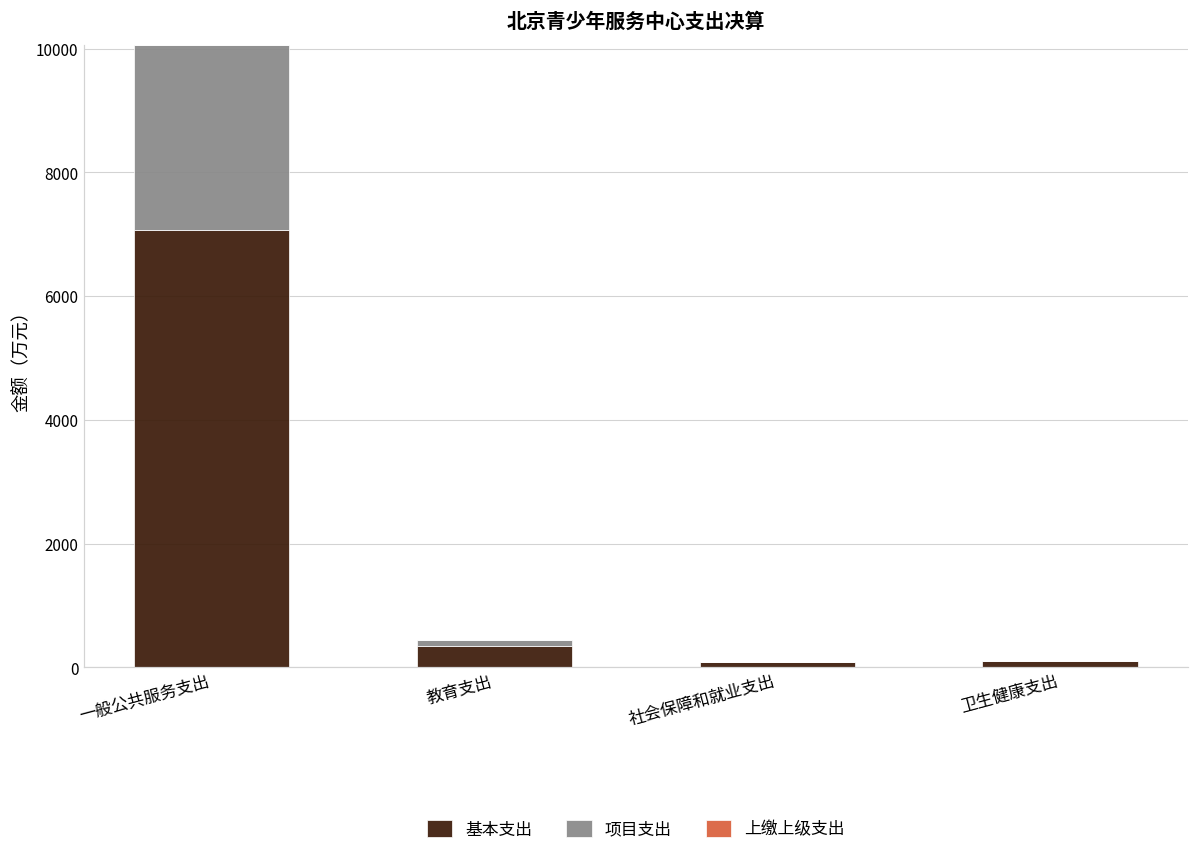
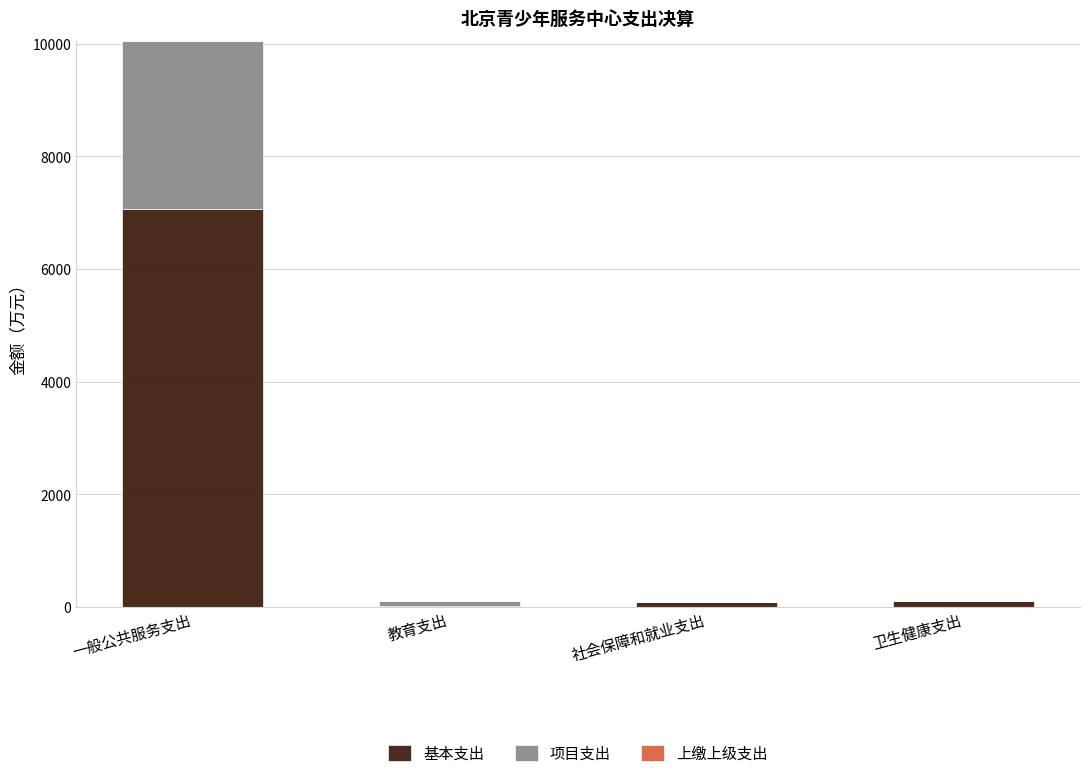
基本支出, 教育支出: 300 -> 0
